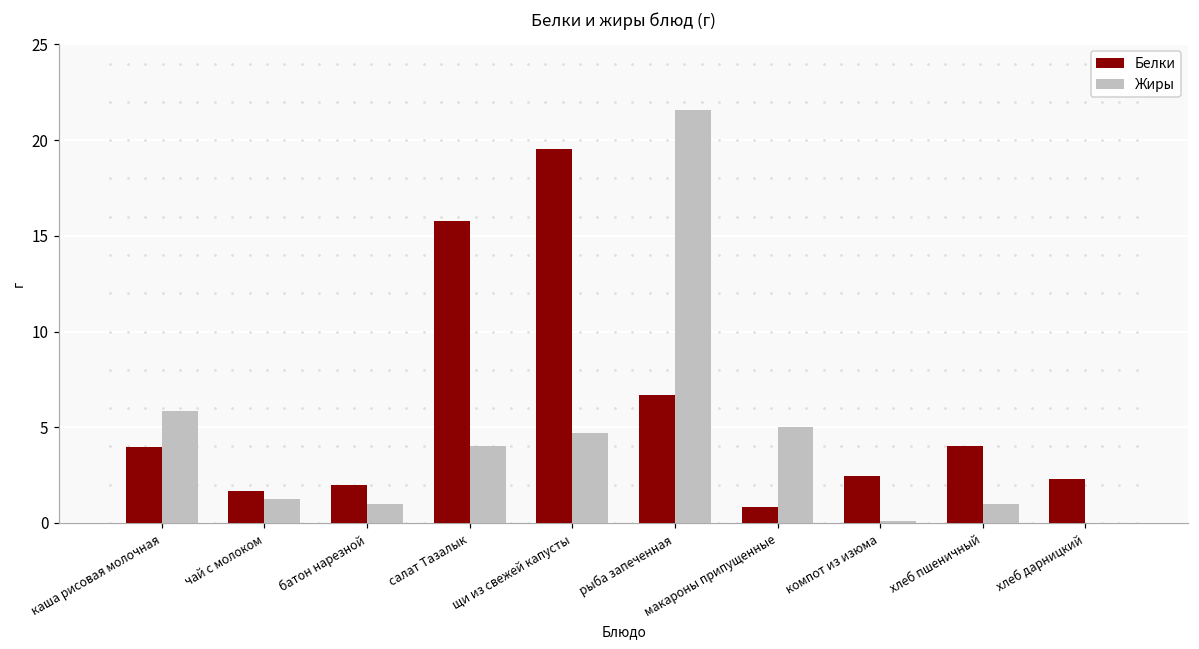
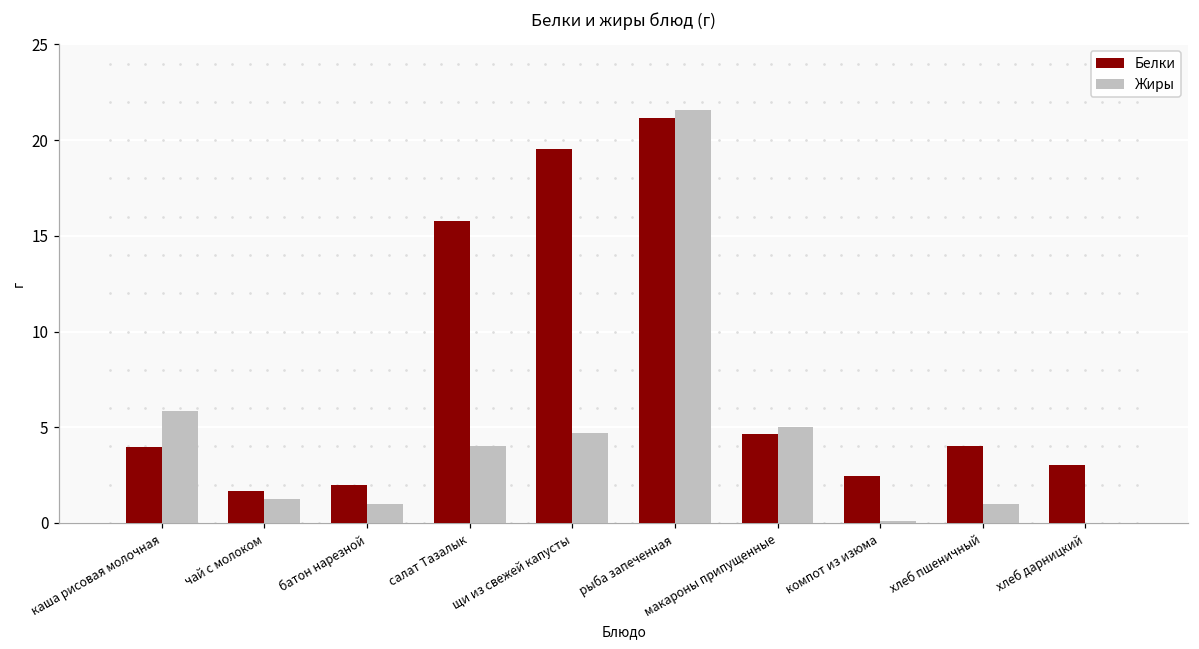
Белки, рыба запеченная: 6.7 -> 21.1
Белки, макароны припущенные: 0.8 -> 4.6
Белки, хлеб дарницкий: 2.3 -> 3.0
